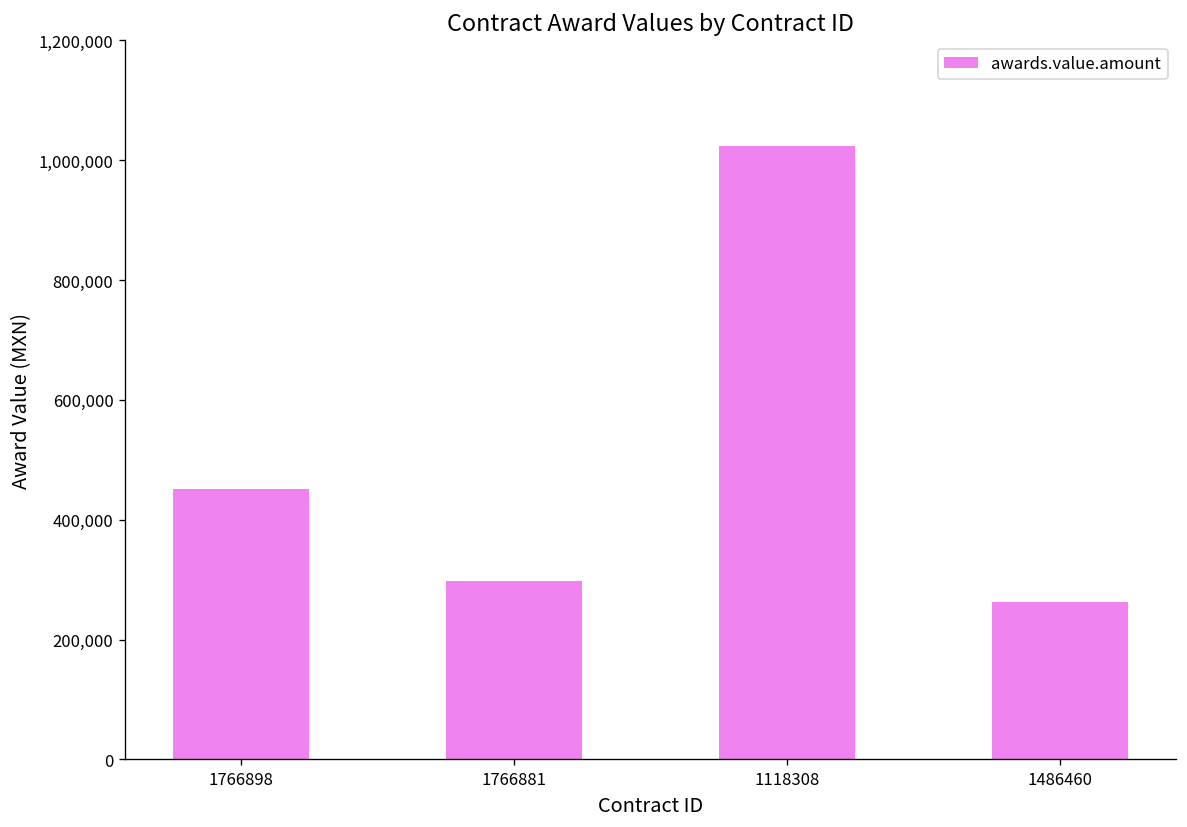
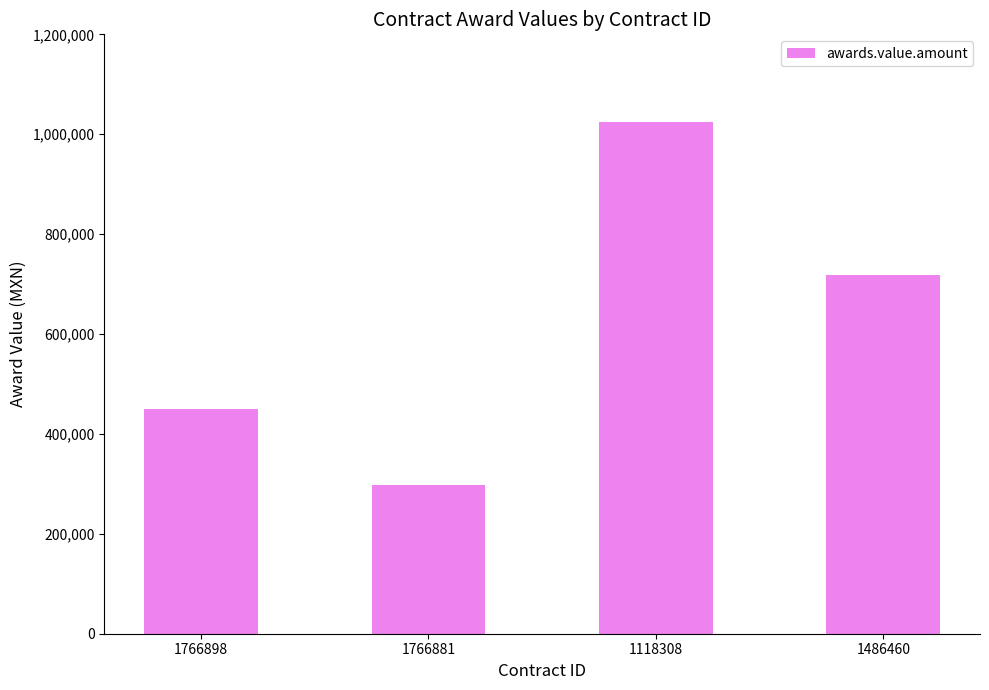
1486460: 260,000 -> 720,000
